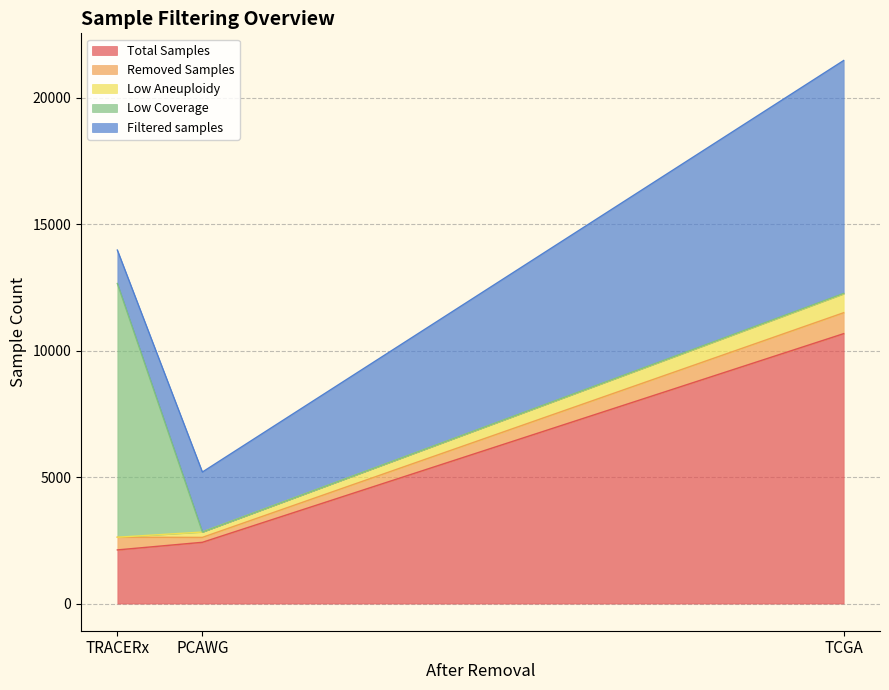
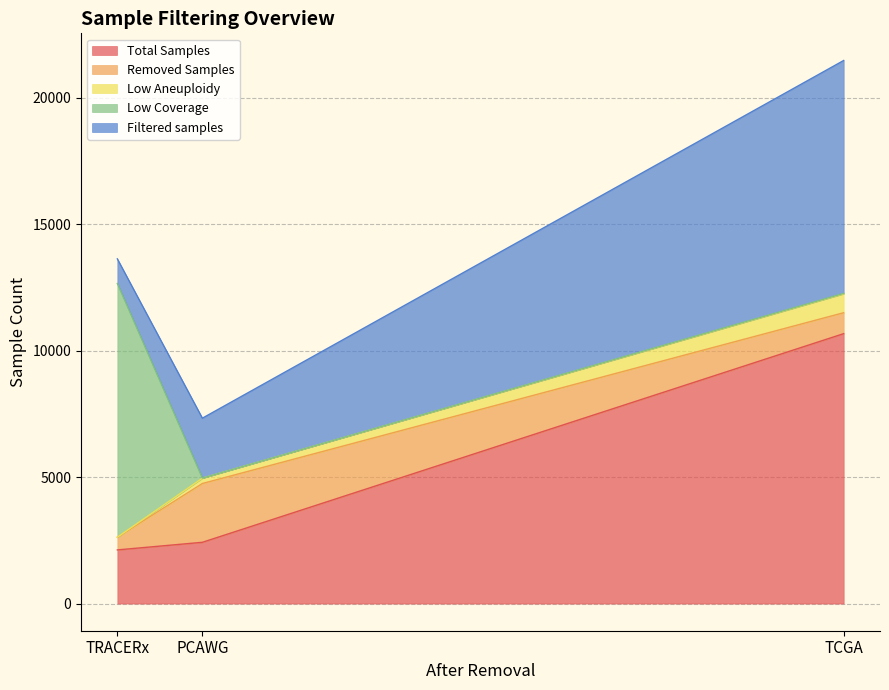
Filtered samples, TRACERx: 1300 -> 1000
Removed Samples, PCAWG: 200 -> 2300
